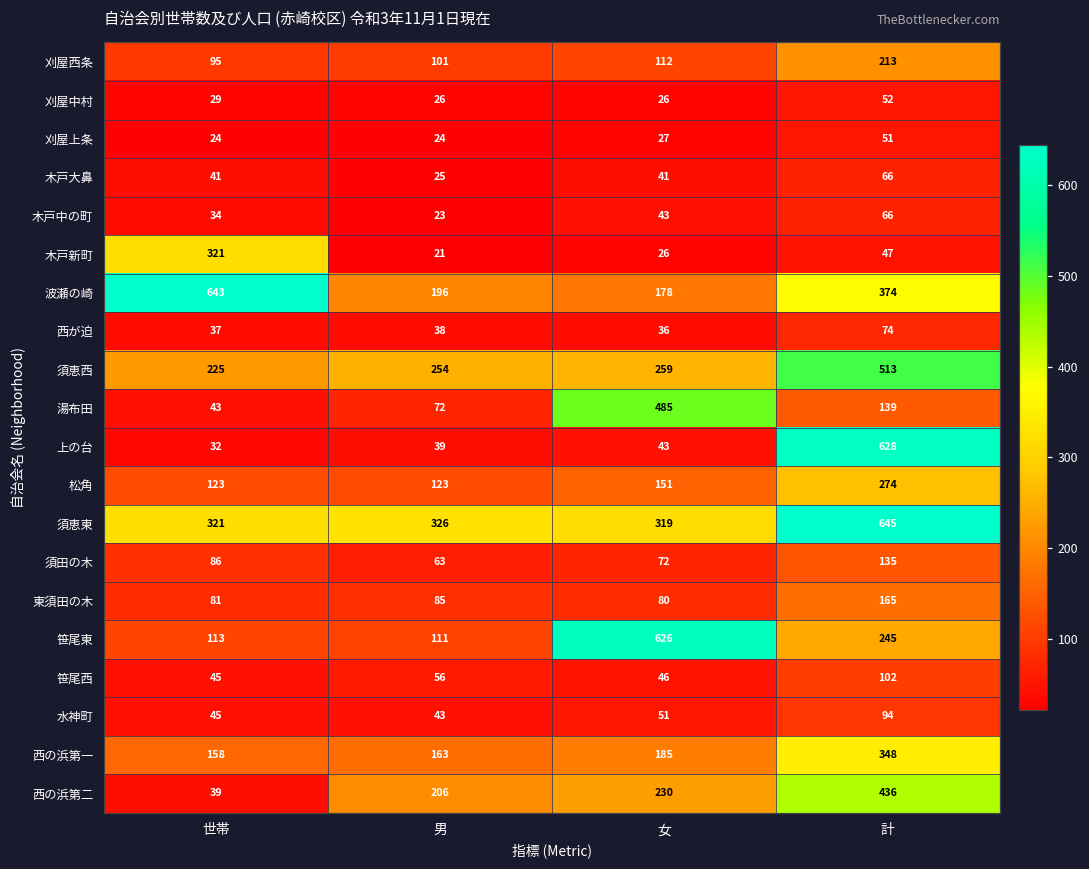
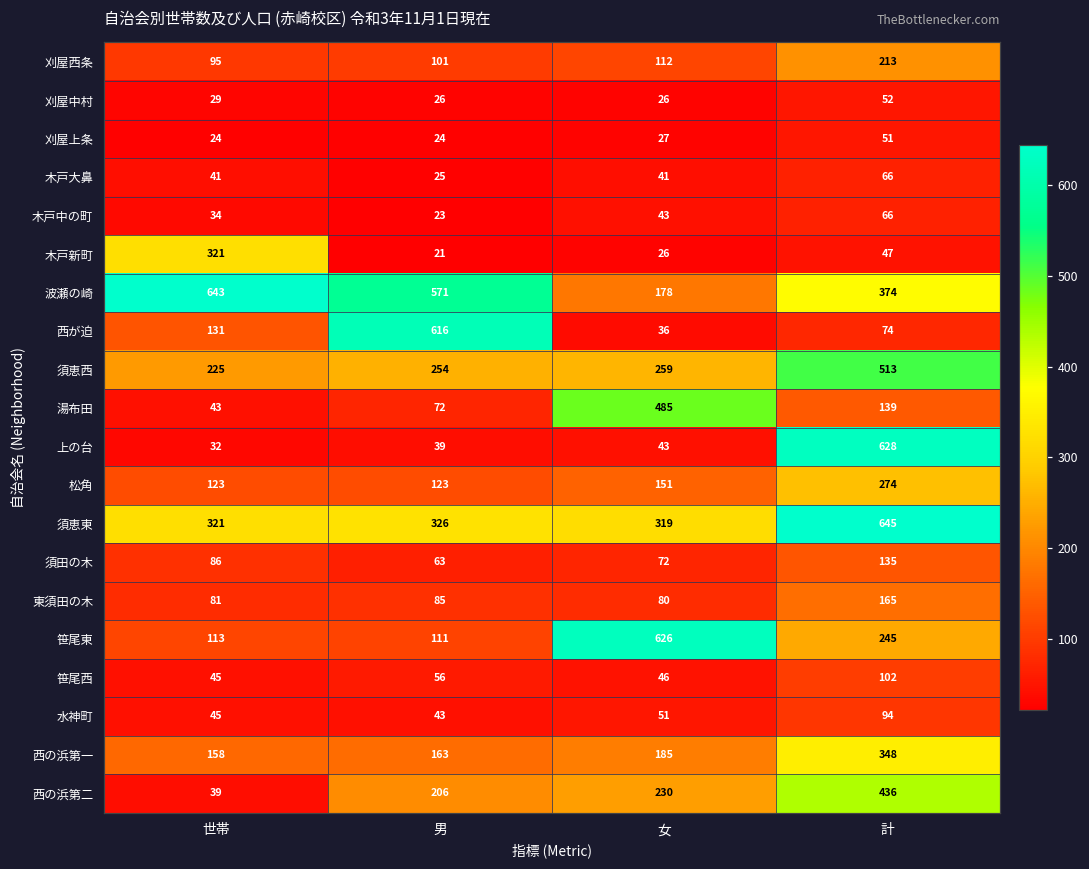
波瀬の崎, 男: 196 -> 571
西が迫, 世帯: 37 -> 131
西が迫, 男: 38 -> 616
